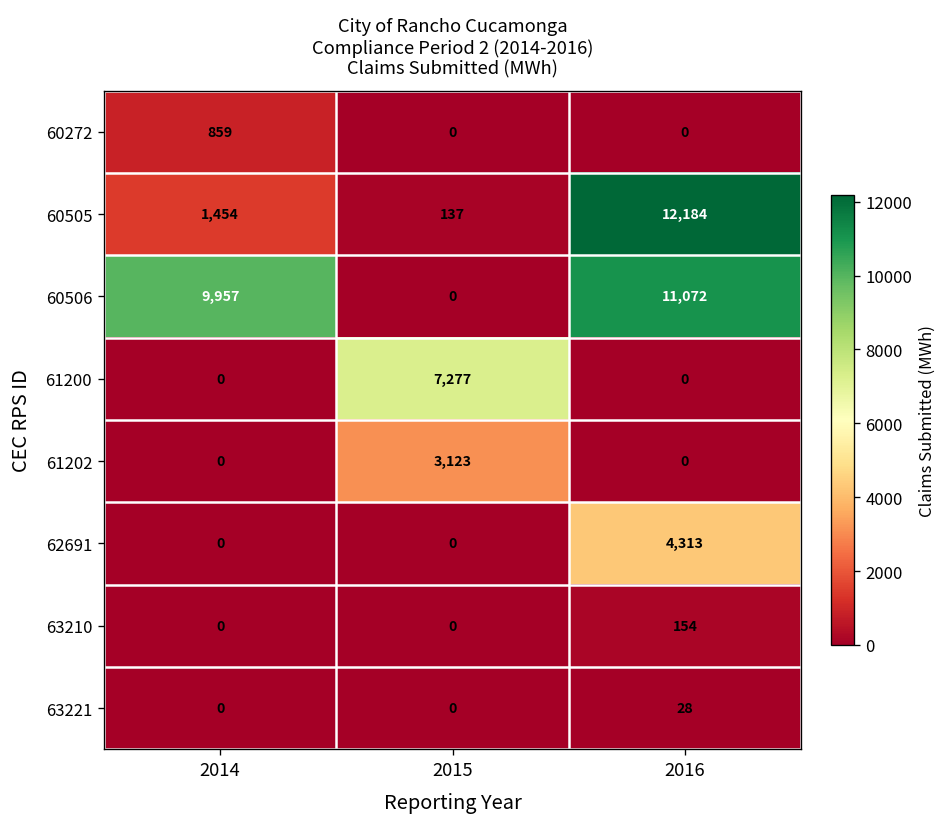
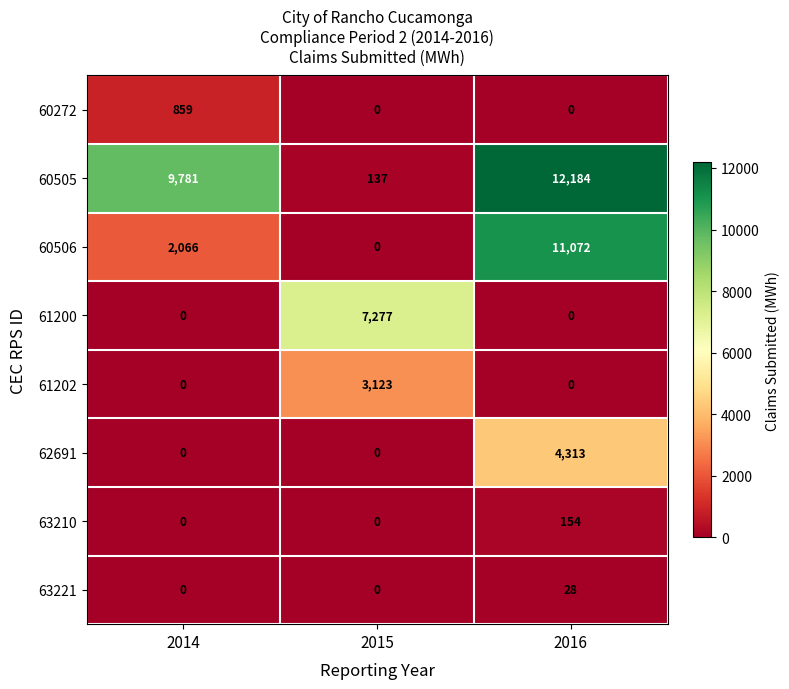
60505, 2014: 1,454 -> 9,781
60506, 2014: 9,957 -> 2,066
